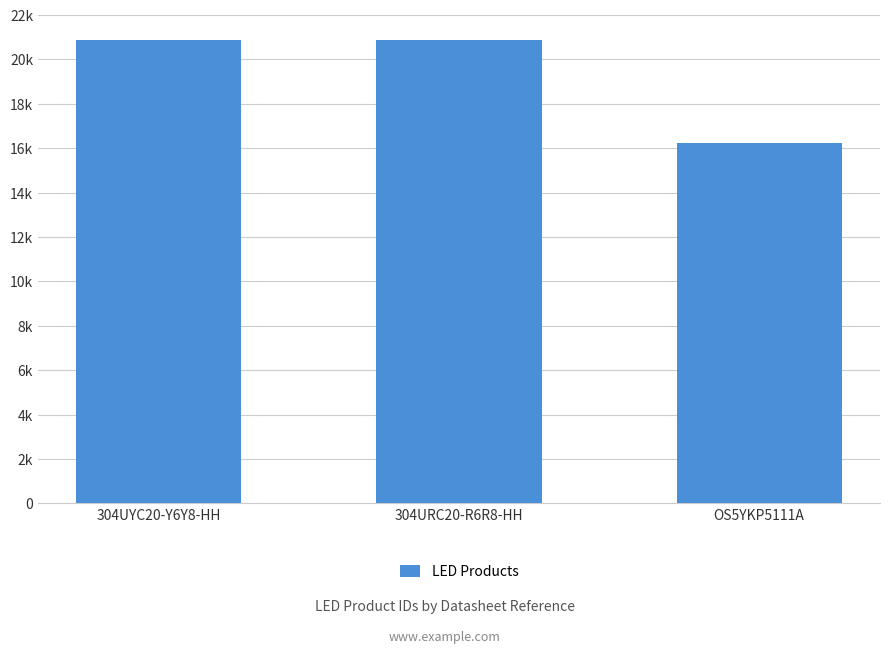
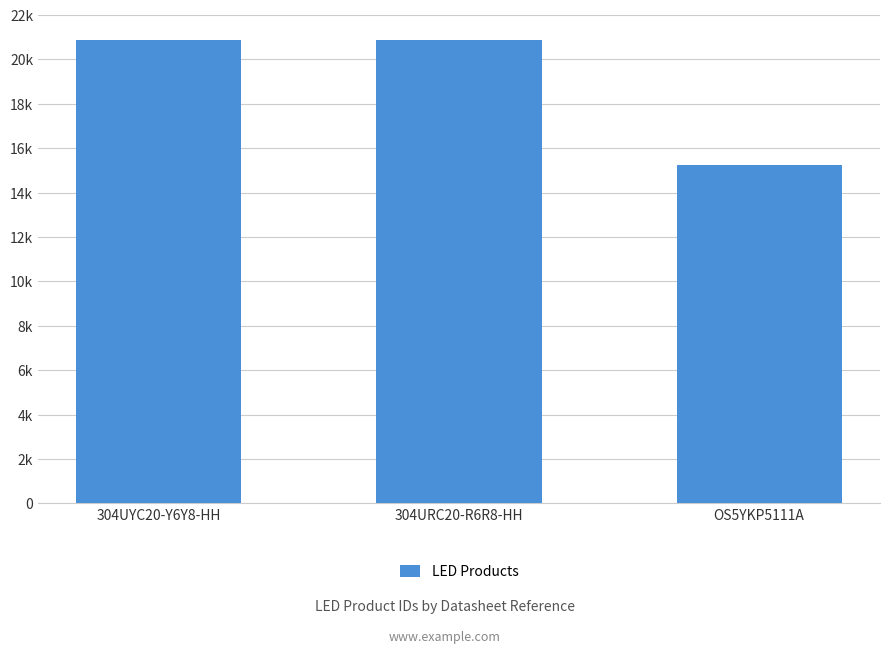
OS5YKP5111A: 16300 -> 15200
